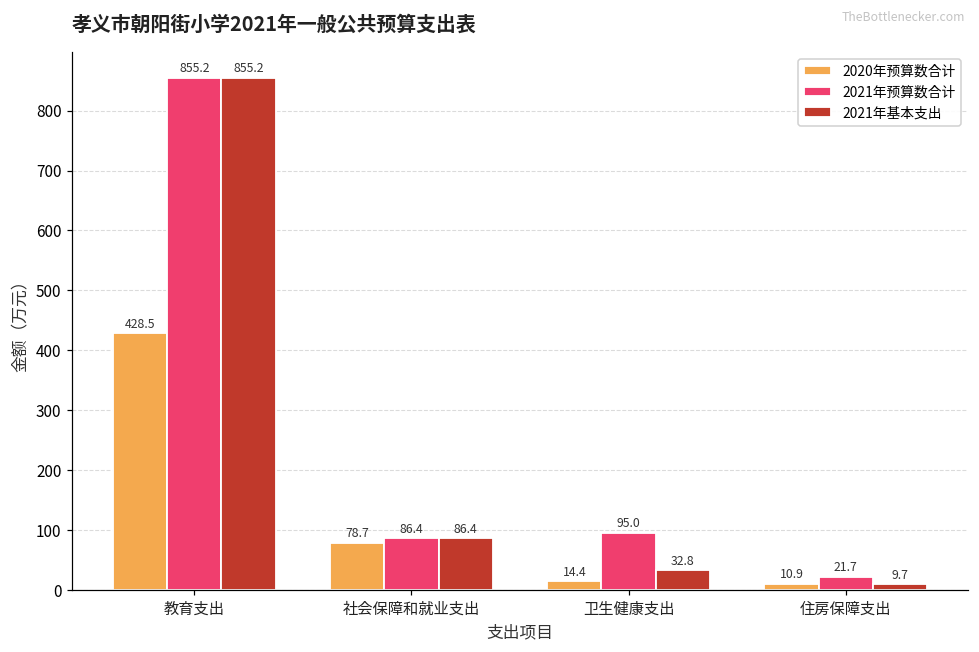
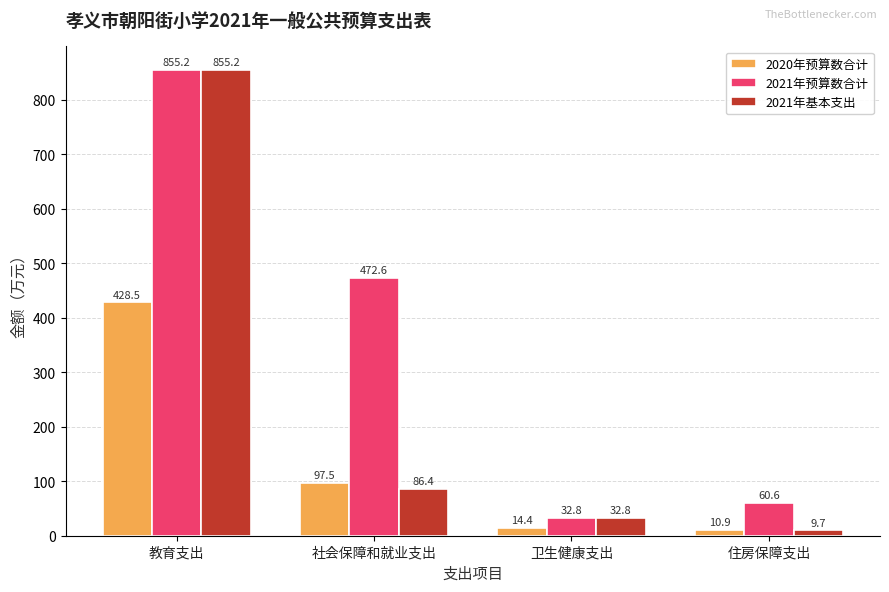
2020年预算数合计, 社会保障和就业支出: 78.7 -> 97.5
2021年预算数合计, 社会保障和就业支出: 86.4 -> 472.6
2021年预算数合计, 卫生健康支出: 95.0 -> 32.8
2021年预算数合计, 住房保障支出: 21.7 -> 60.6
